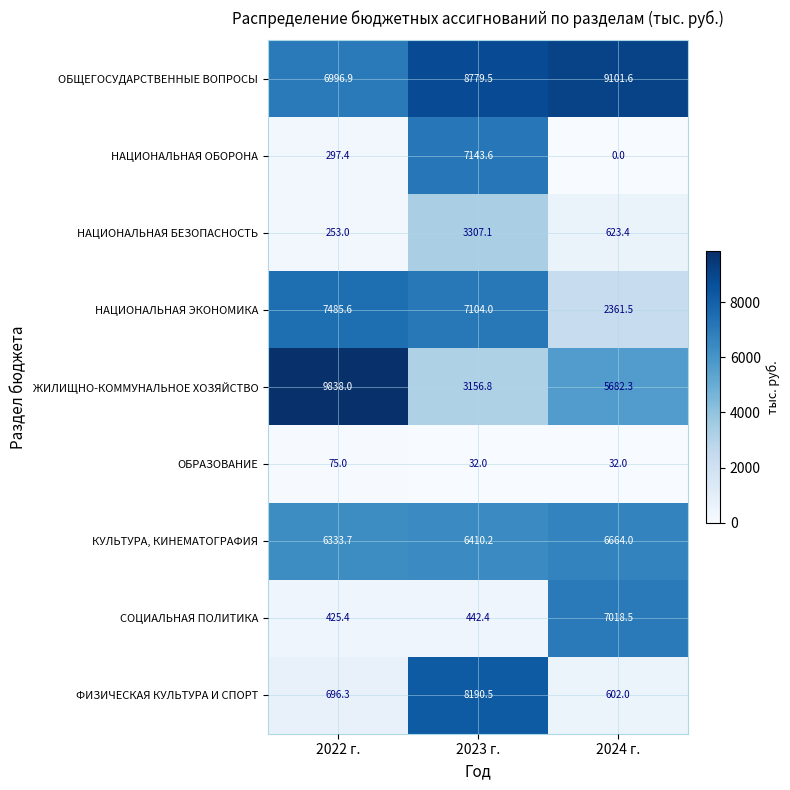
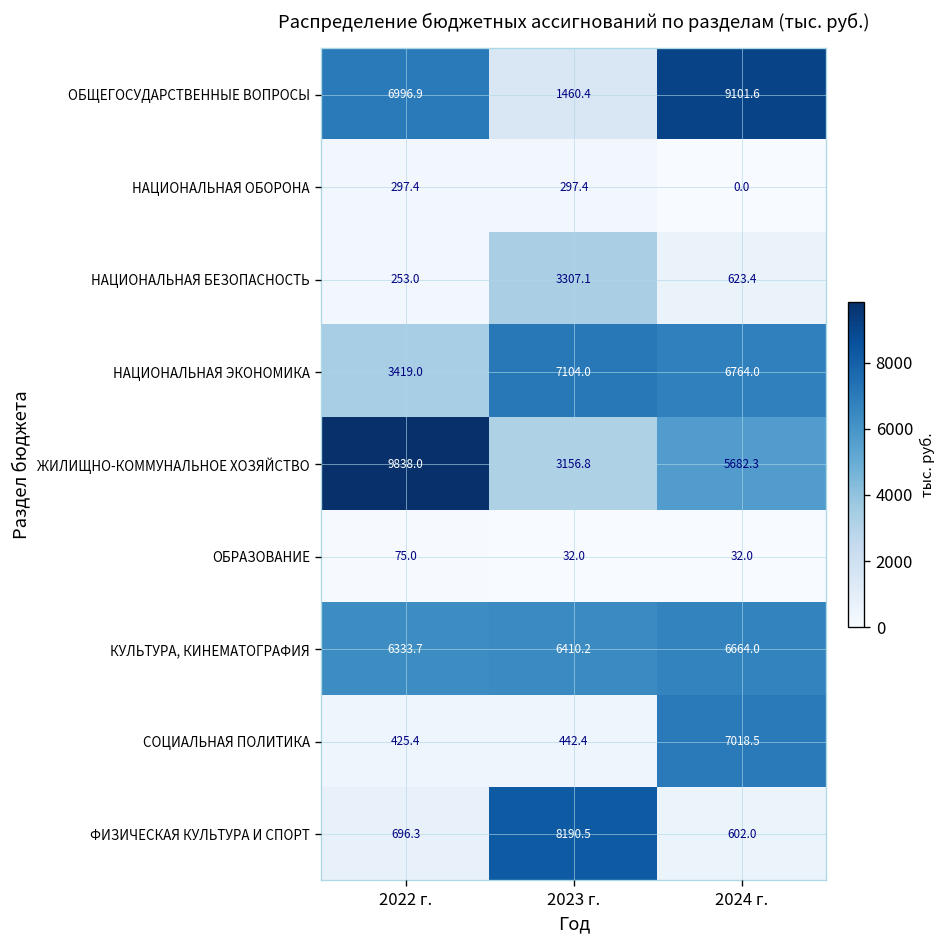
ОБЩЕГОСУДАРСТВЕННЫЕ ВОПРОСЫ, 2023 г.: 8779.5 -> 1460.4
НАЦИОНАЛЬНАЯ ОБОРОНА, 2023 г.: 7143.6 -> 297.4
НАЦИОНАЛЬНАЯ ЭКОНОМИКА, 2022 г.: 7485.6 -> 3419.0
НАЦИОНАЛЬНАЯ ЭКОНОМИКА, 2024 г.: 2361.5 -> 6764.0
